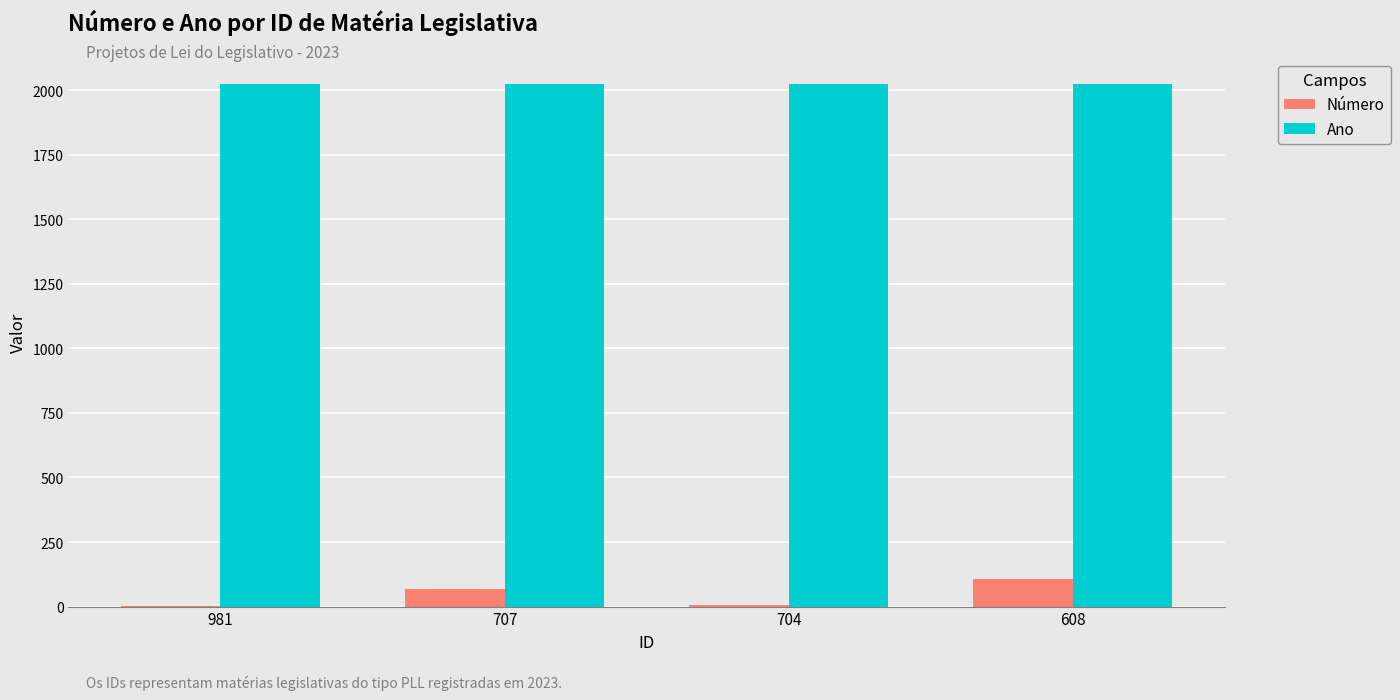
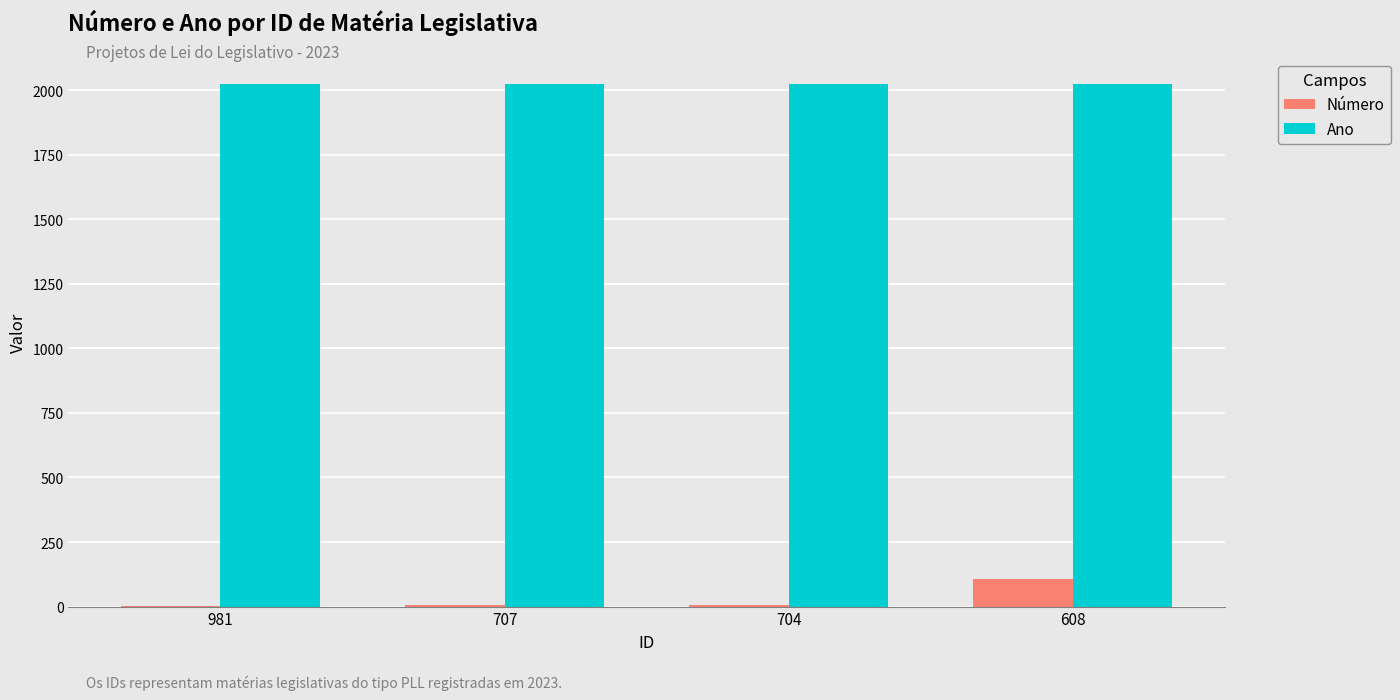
Número, 707: 70 -> 10
